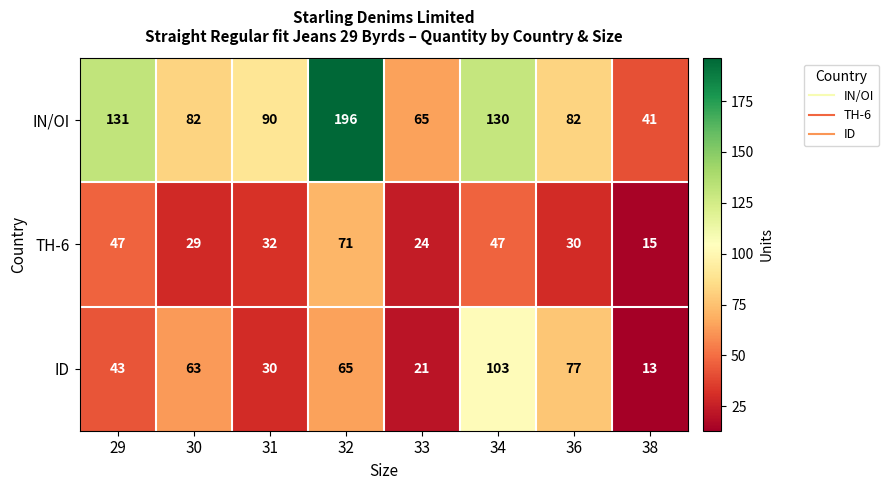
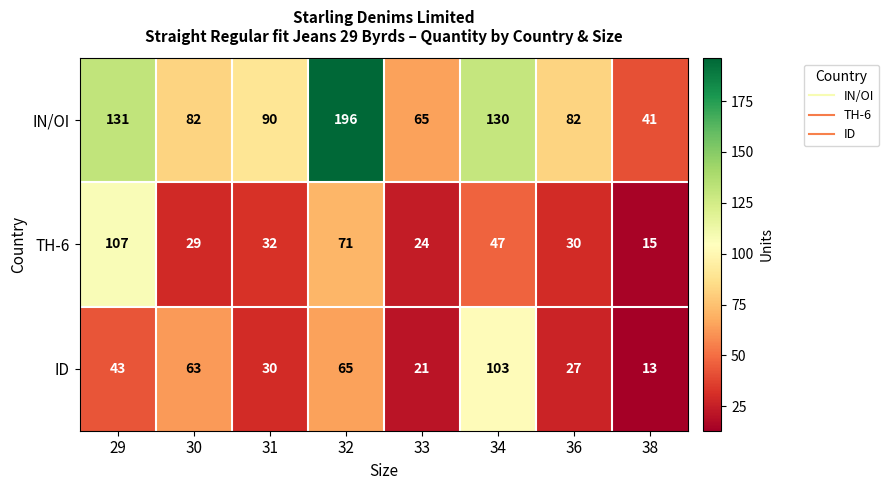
TH-6, 29: 47 -> 107
ID, 36: 77 -> 27
